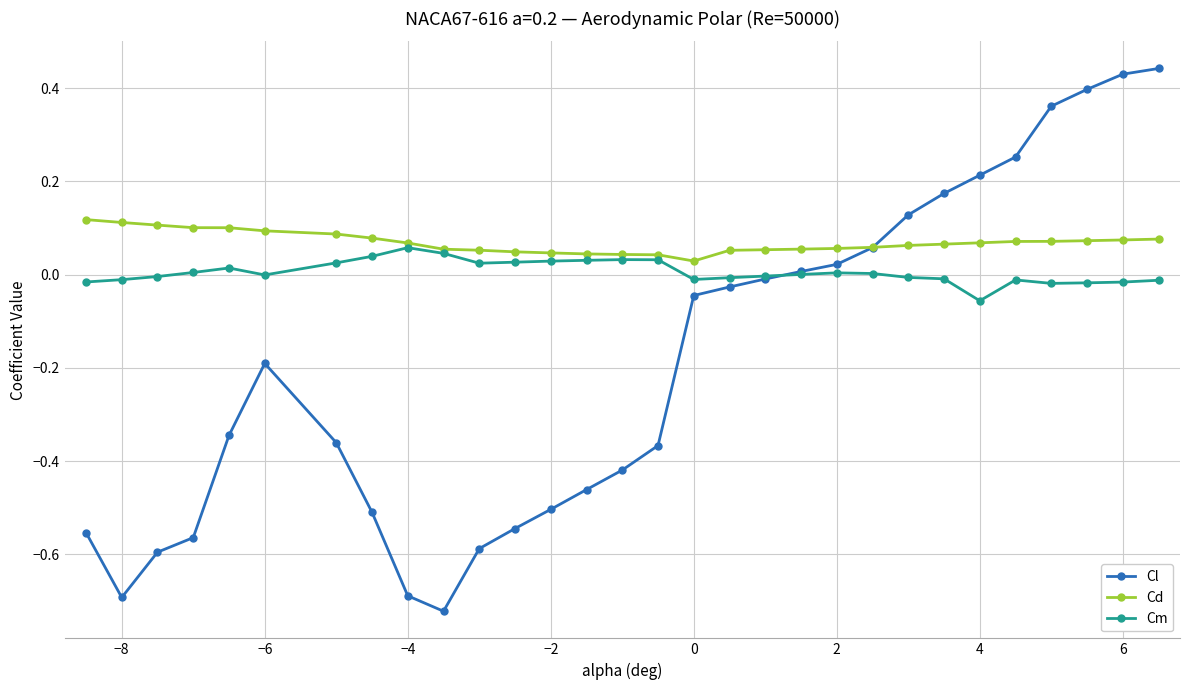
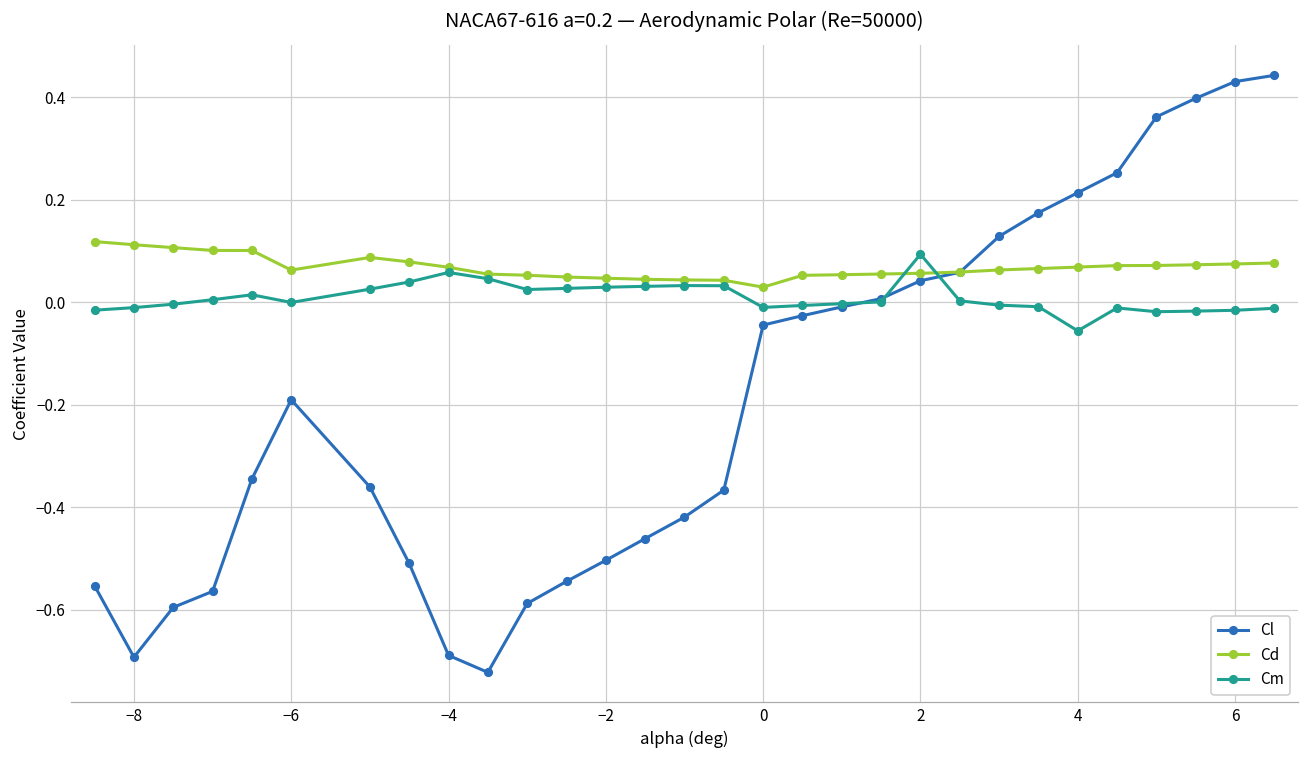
Cd, −6: 0.09 -> 0.06
Cl, 2: 0.02 -> 0.04
Cm, 2: 0.00 -> 0.09
